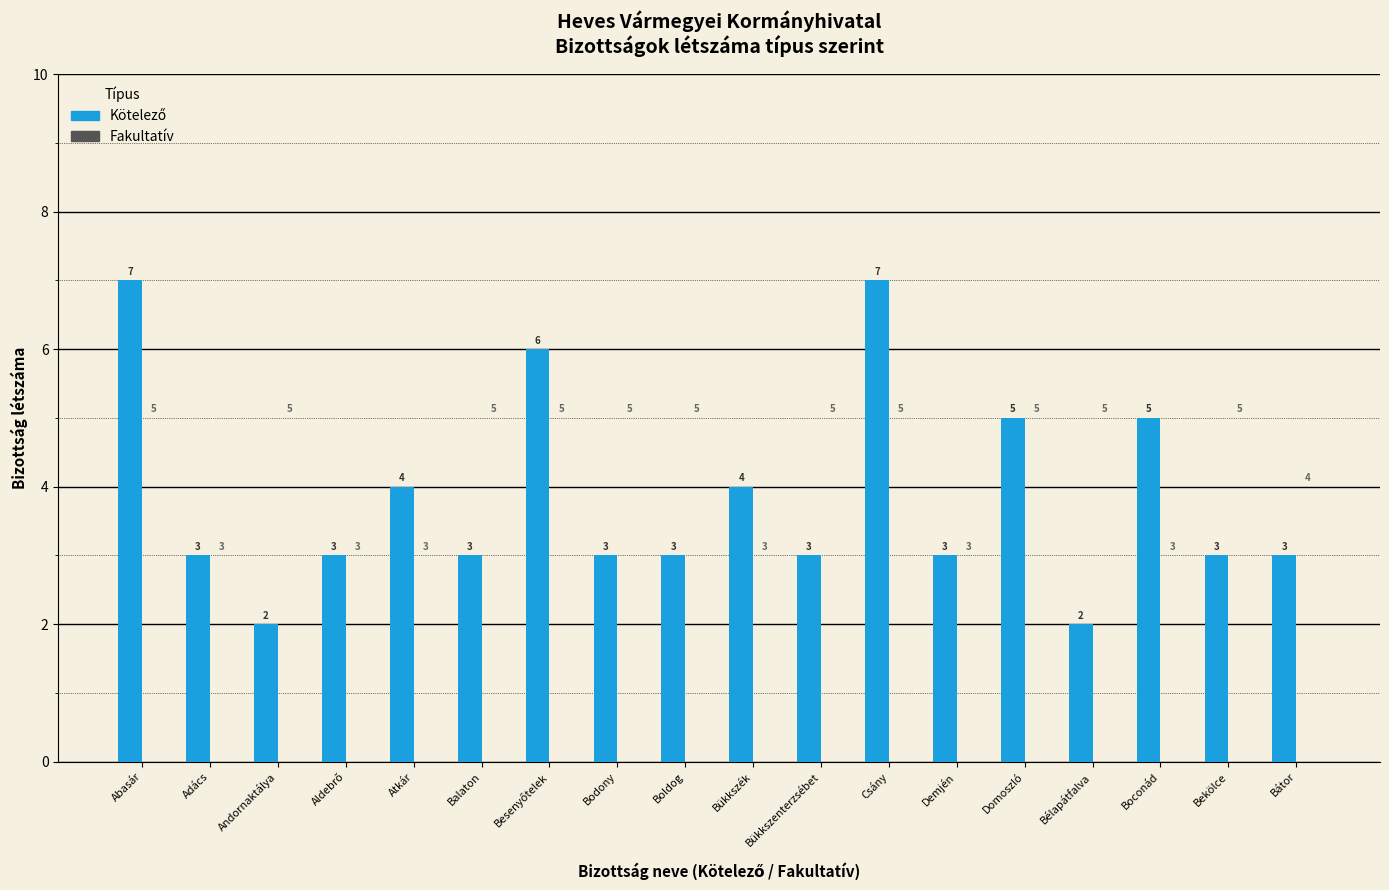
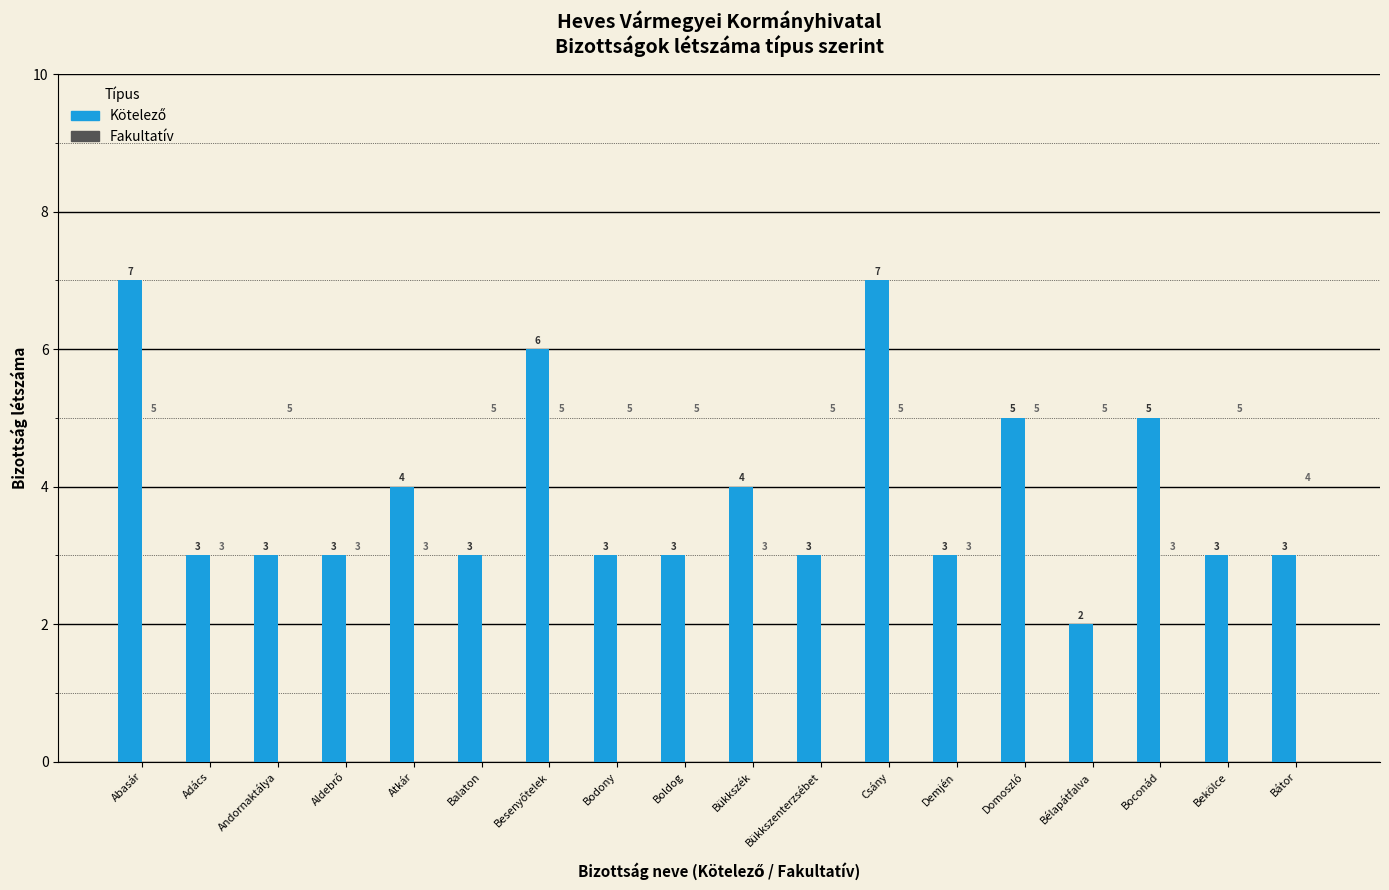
Kötelező, Andornaktálya: 2 -> 3
